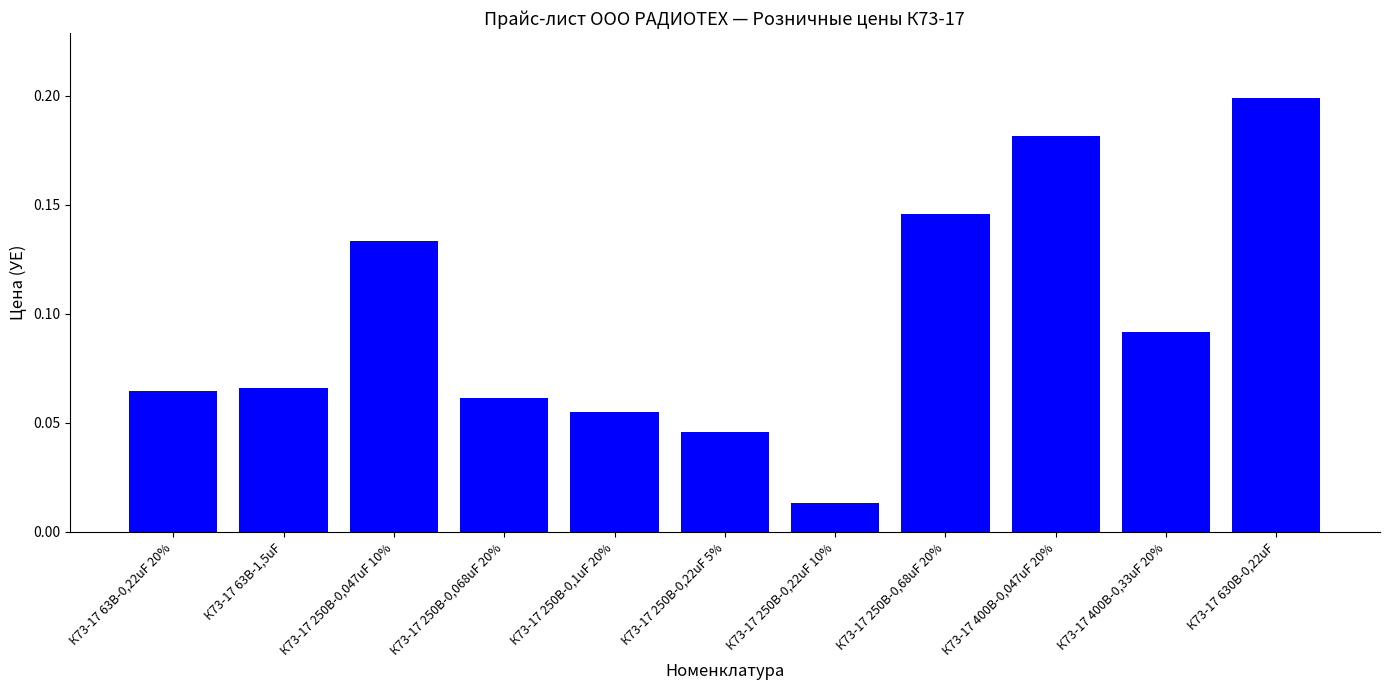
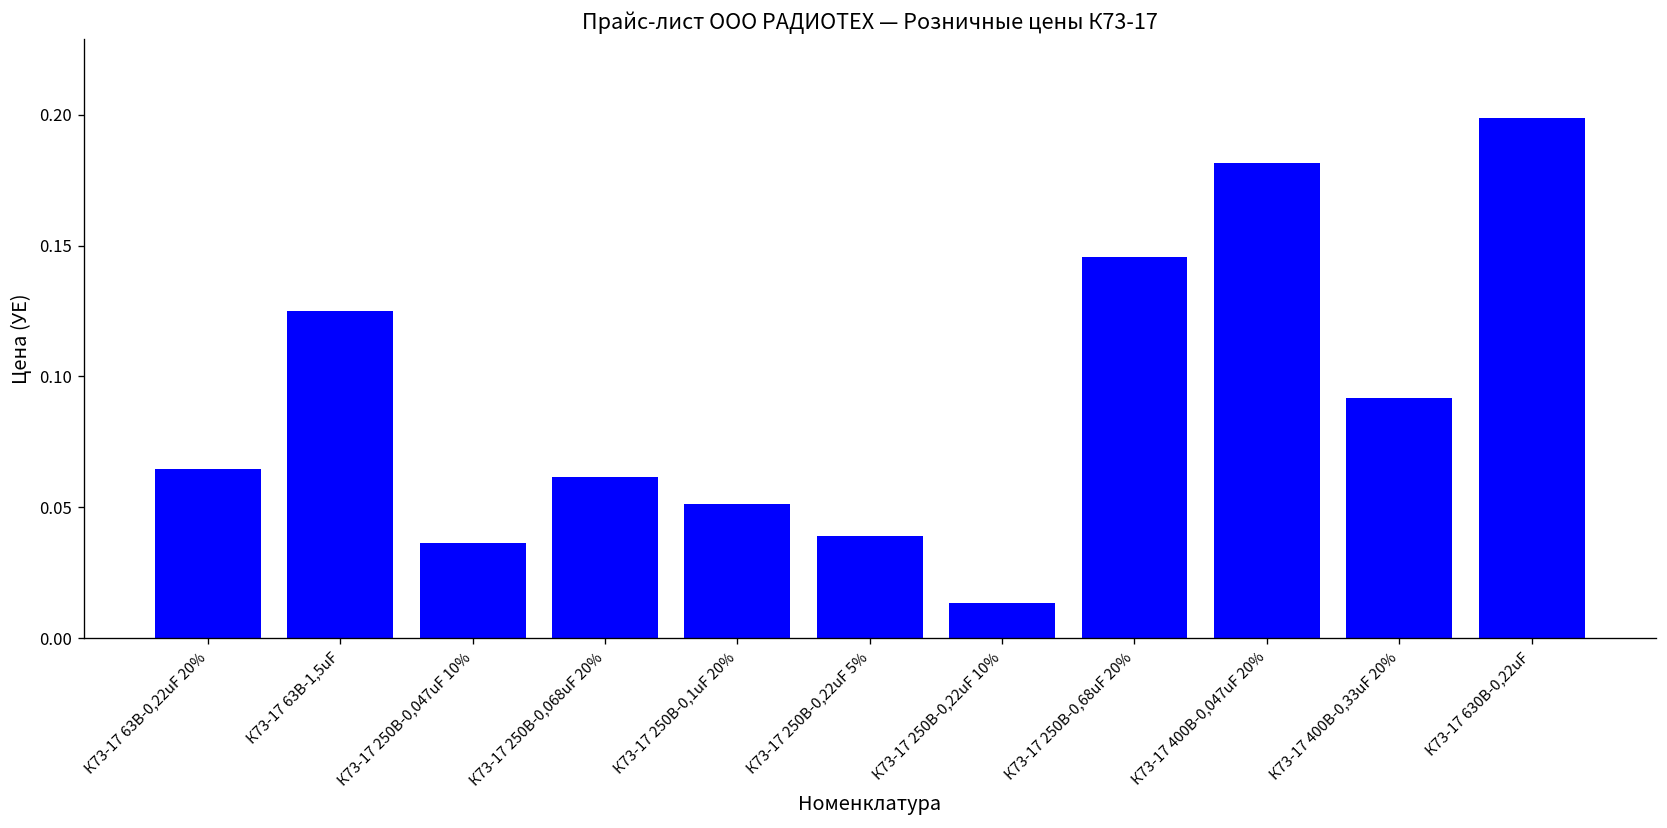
К73-17 63В-1,5uF: 0.066 -> 0.125
К73-17 250В-0,047uF 10%: 0.133 -> 0.036
К73-17 250В-0,1uF 20%: 0.055 -> 0.051
К73-17 250В-0,22uF 5%: 0.046 -> 0.039
